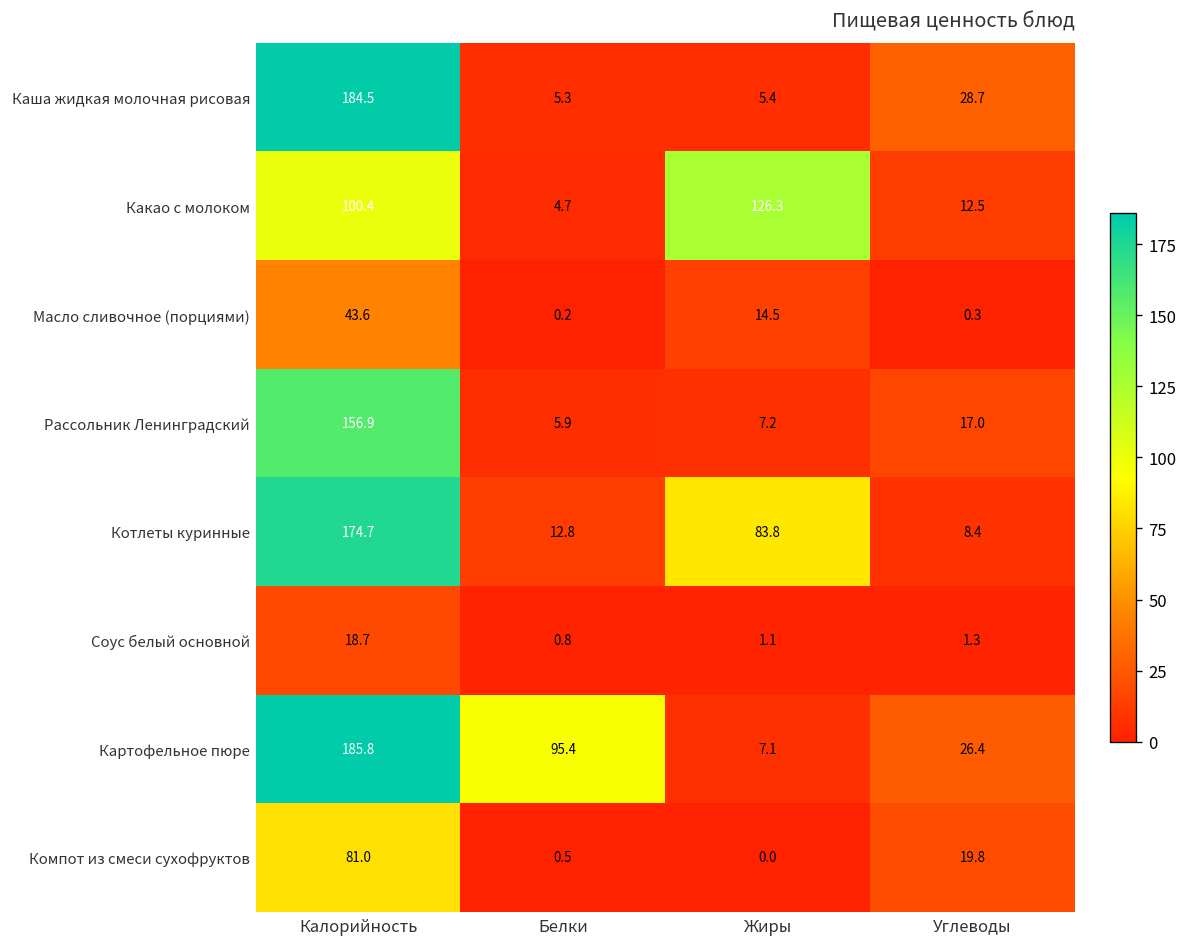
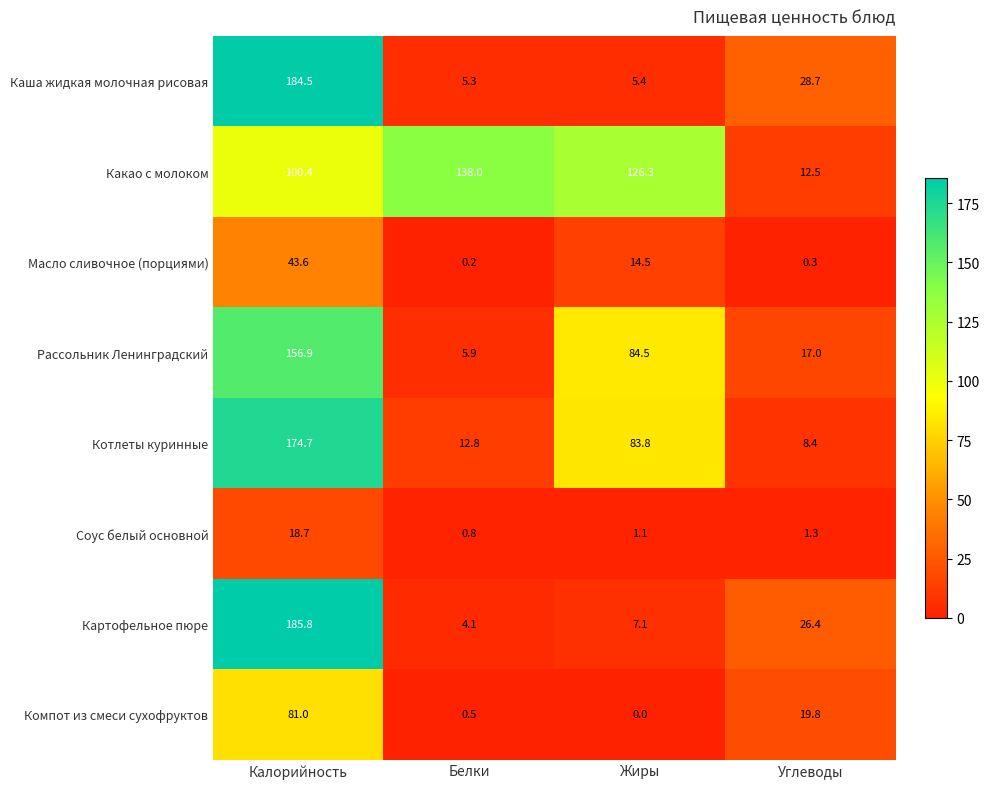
Какао с молоком, Белки: 4.7 -> 138.0
Рассольник Ленинградский, Жиры: 7.2 -> 84.5
Картофельное пюре, Белки: 95.4 -> 4.1
